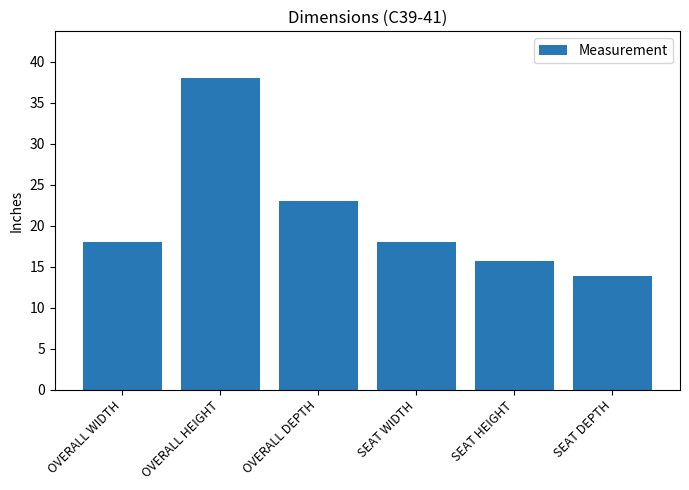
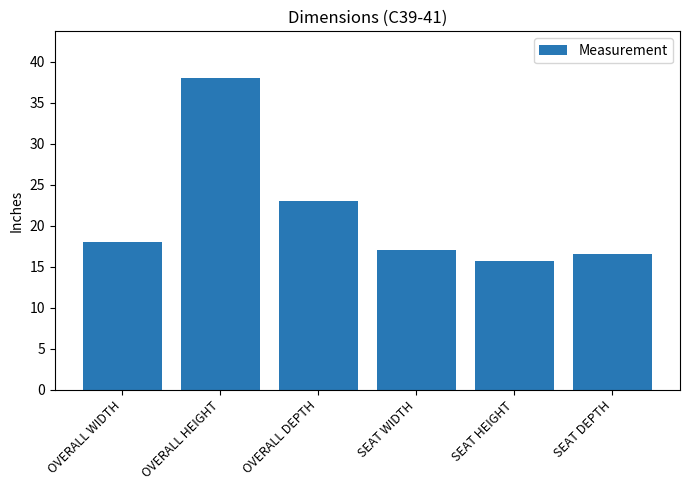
SEAT WIDTH: 18 -> 17
SEAT DEPTH: 14 -> 17
